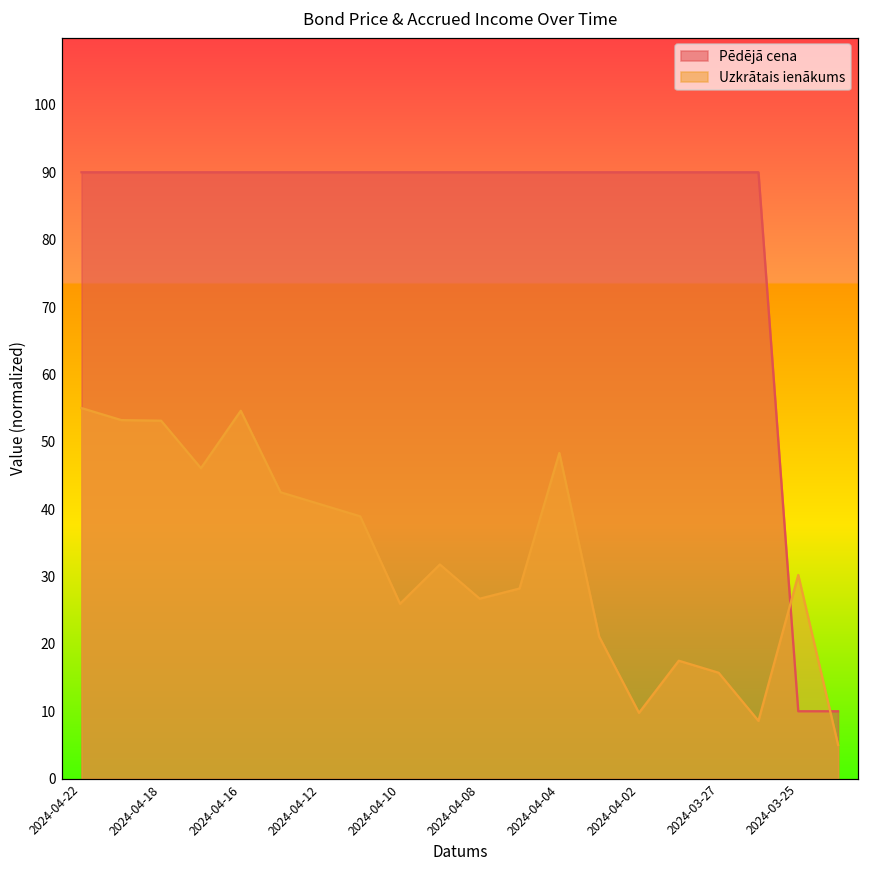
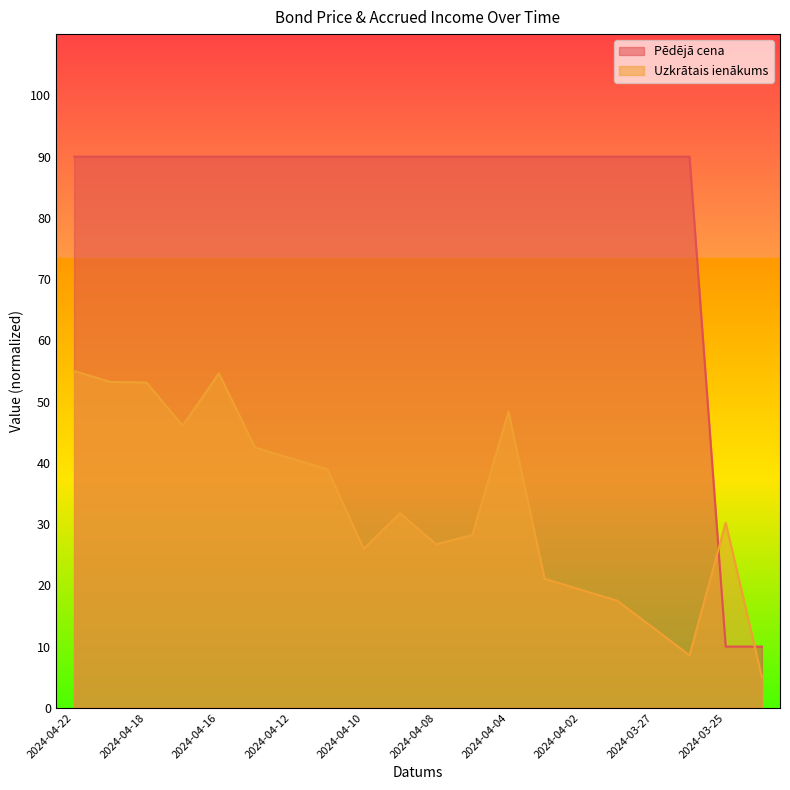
Uzkrātais ienākums, 2024-04-02: 10 -> 19
Uzkrātais ienākums, 2024-03-27: 16 -> 13
